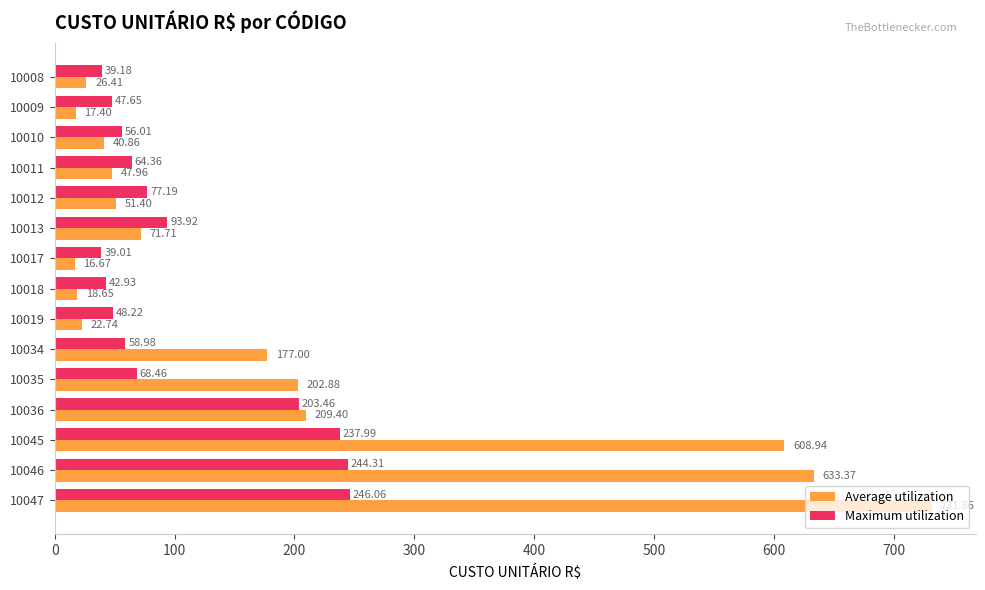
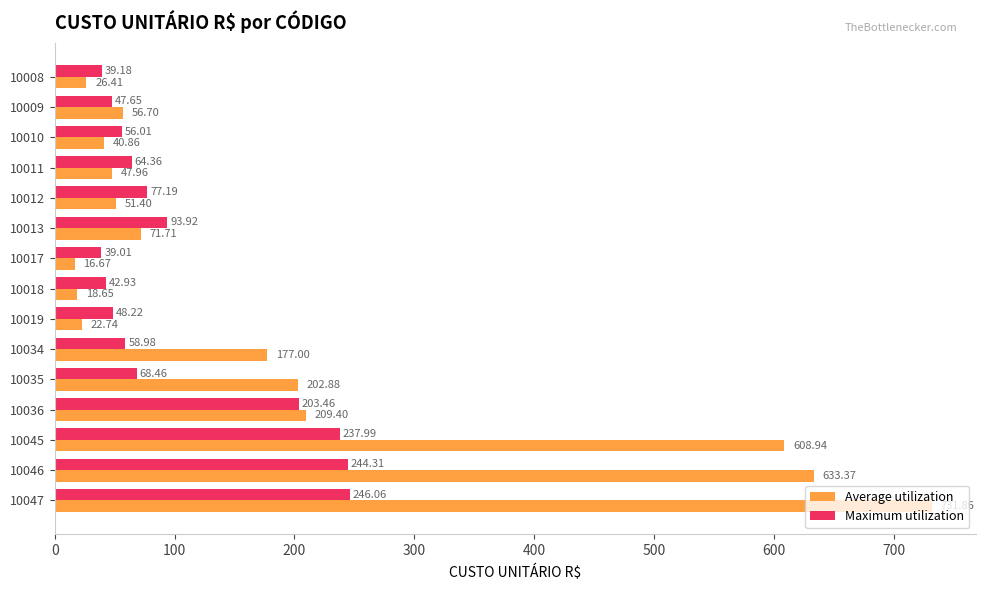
Average utilization, 10009: 17.40 -> 56.70
